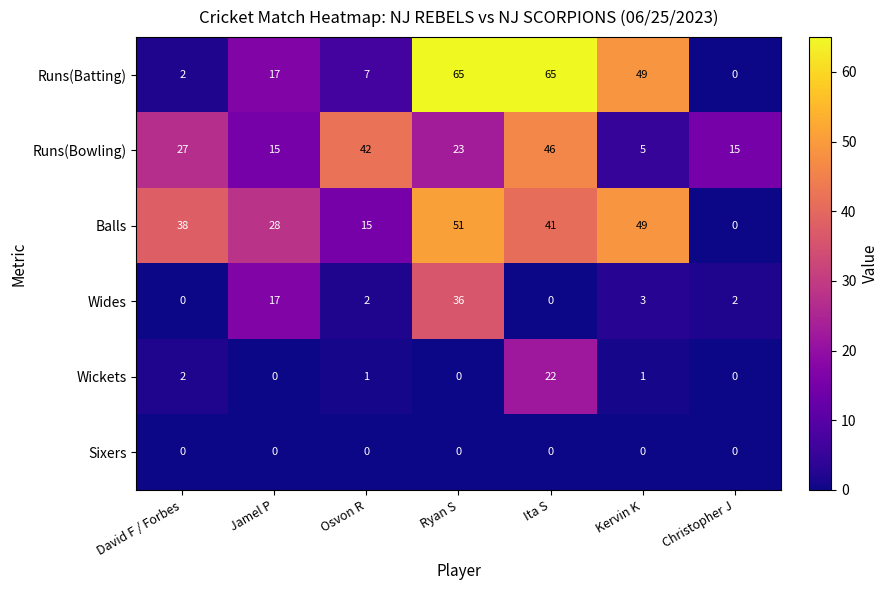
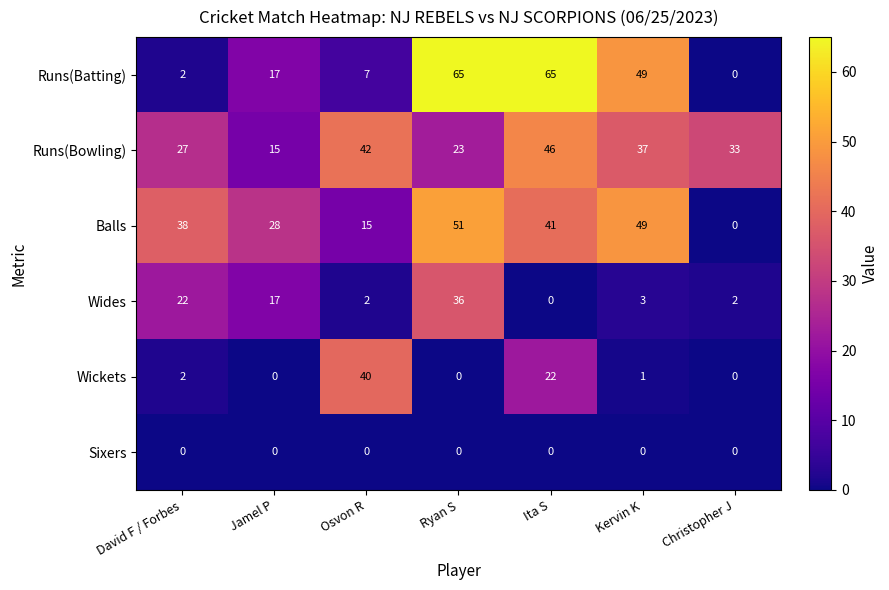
Runs(Bowling), Kervin K: 5 -> 37
Runs(Bowling), Christopher J: 15 -> 33
Wides, David F / Forbes: 0 -> 22
Wickets, Osvon R: 1 -> 40
